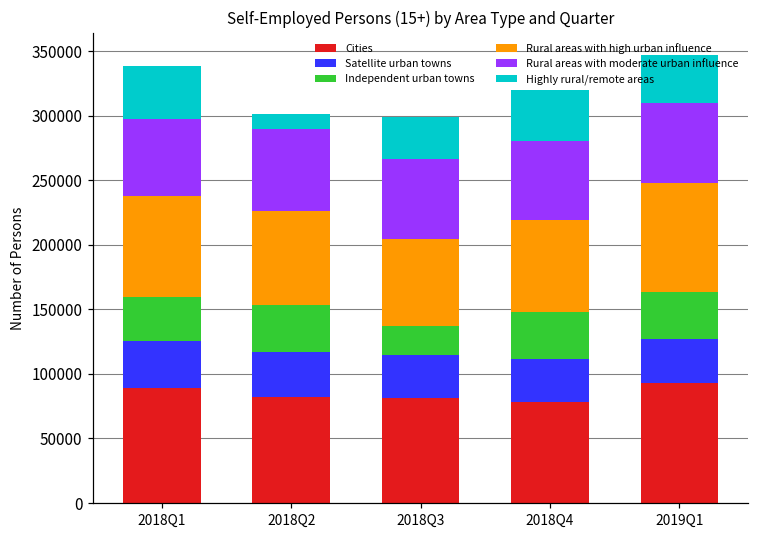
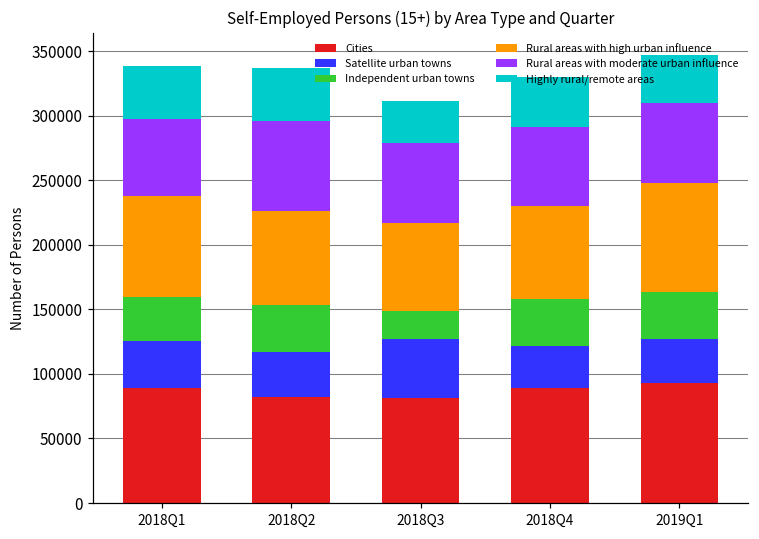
Rural areas with moderate urban influence, 2018Q2: 64000 -> 70000
Highly rural/remote areas, 2018Q2: 12000 -> 41000
Satellite urban towns, 2018Q3: 33000 -> 45000
Cities, 2018Q4: 78000 -> 89000
